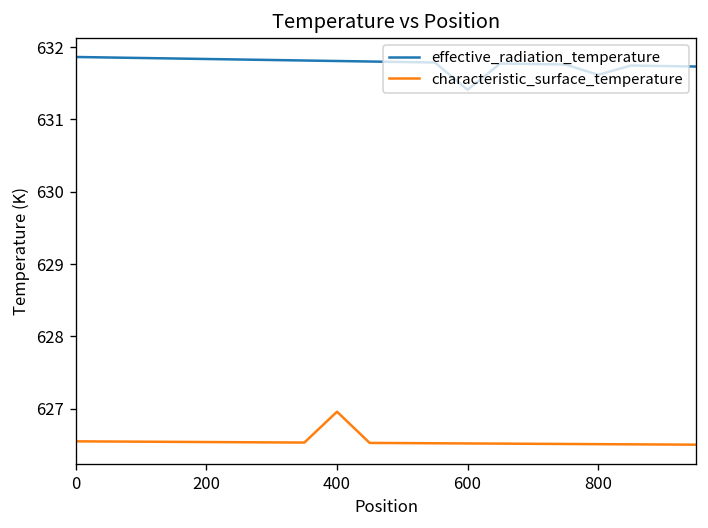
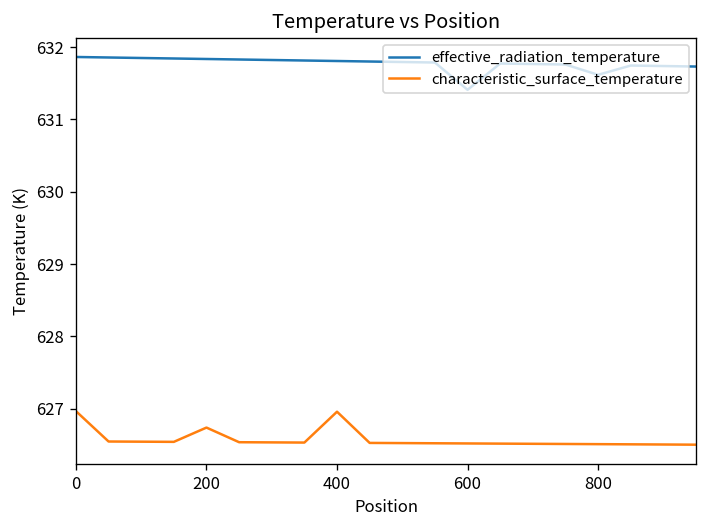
characteristic_surface_temperature, 0: 626.6 -> 627.0
characteristic_surface_temperature, 200: 626.5 -> 626.7
